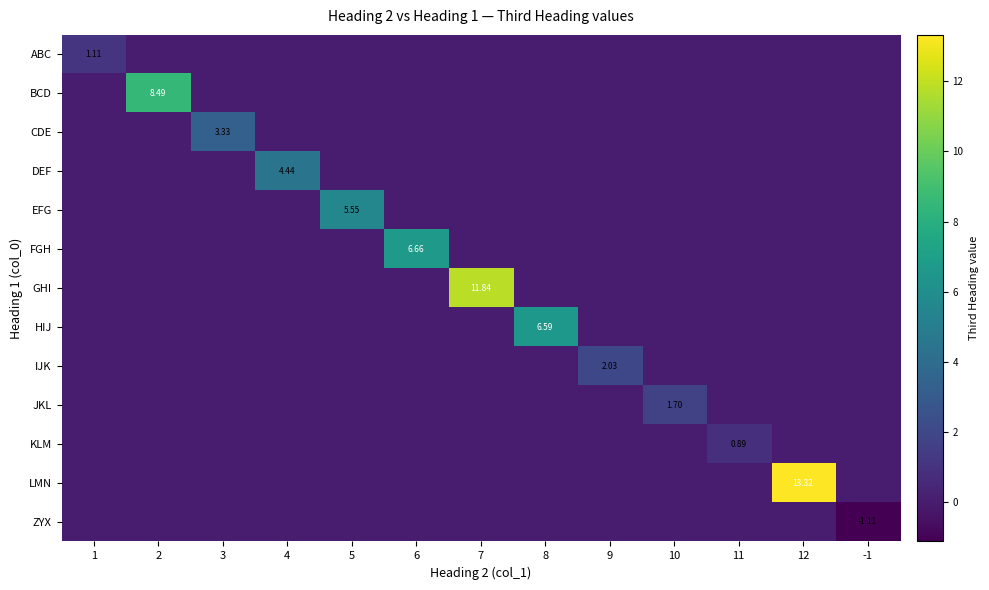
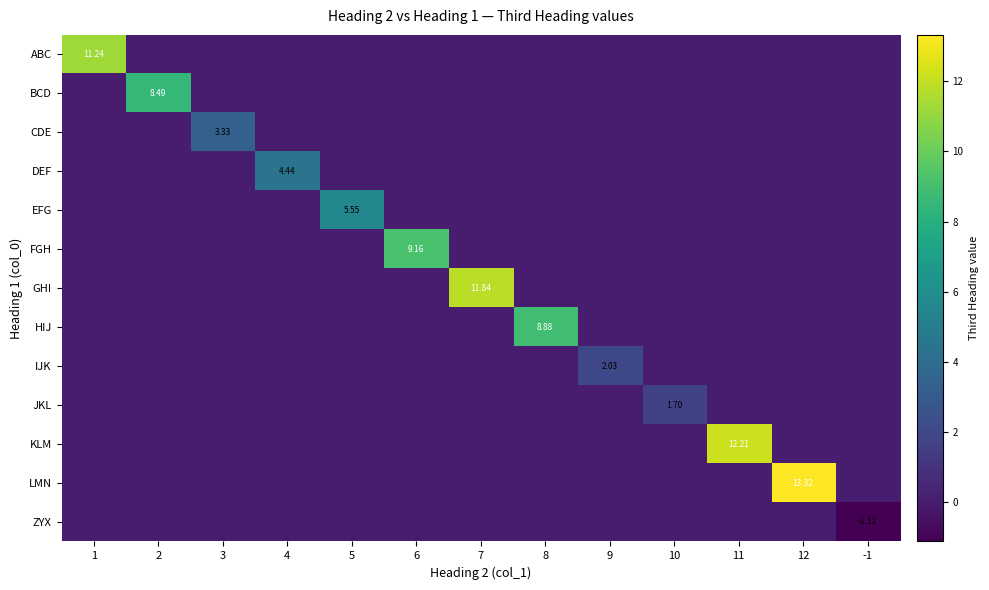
ABC, 1: 1.11 -> 11.24
FGH, 6: 6.66 -> 9.16
HIJ, 8: 6.59 -> 8.88
KLM, 11: 0.89 -> 12.21
